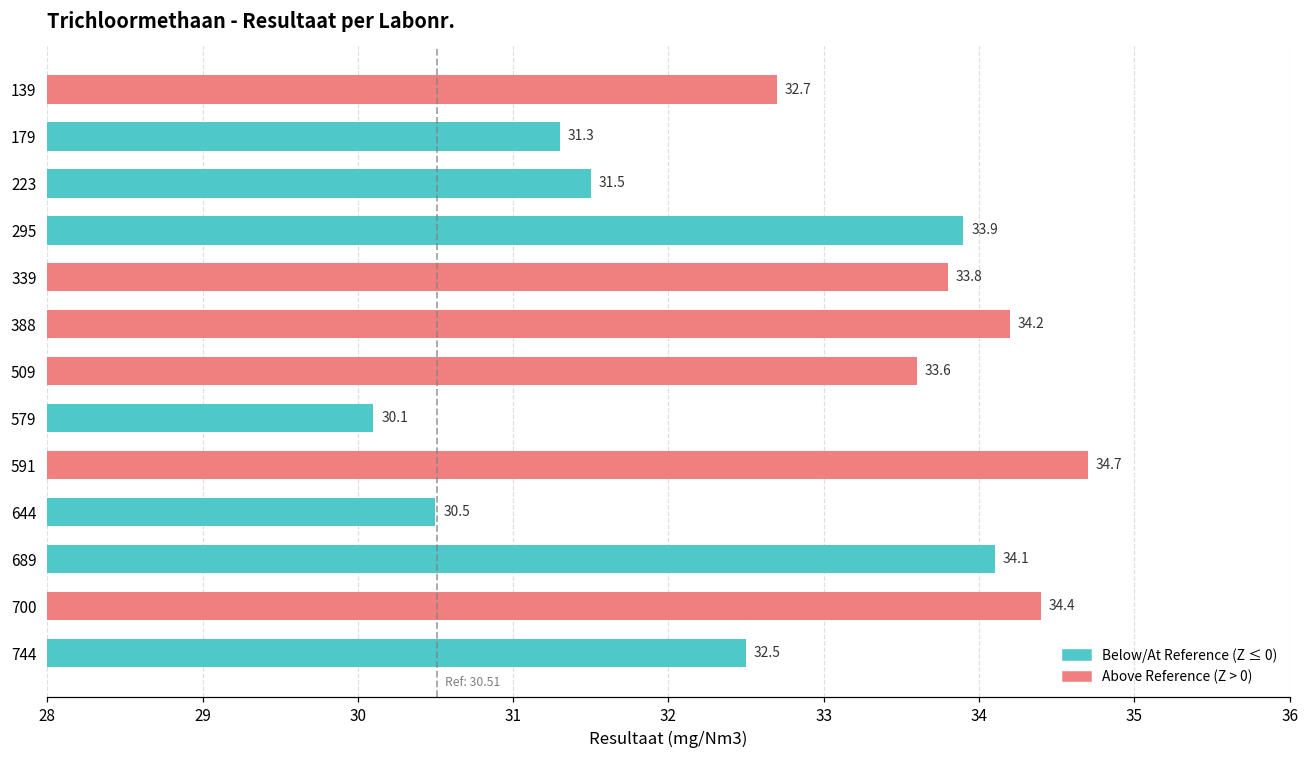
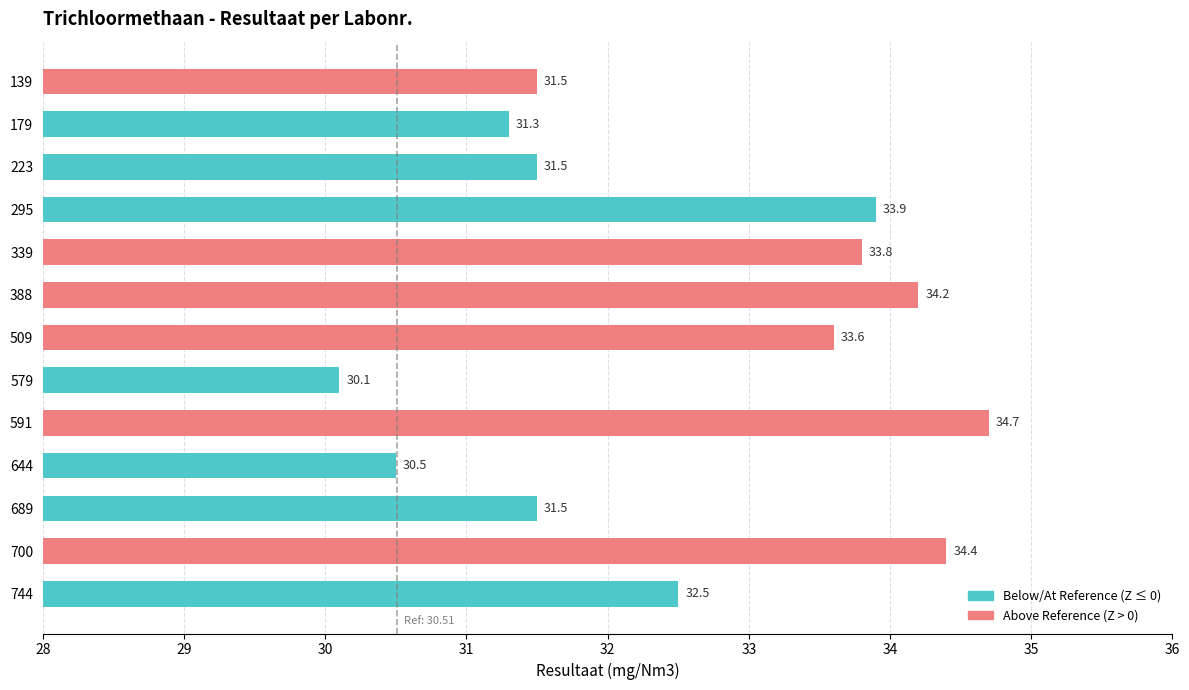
139: 32.7 -> 31.5
689: 34.1 -> 31.5
